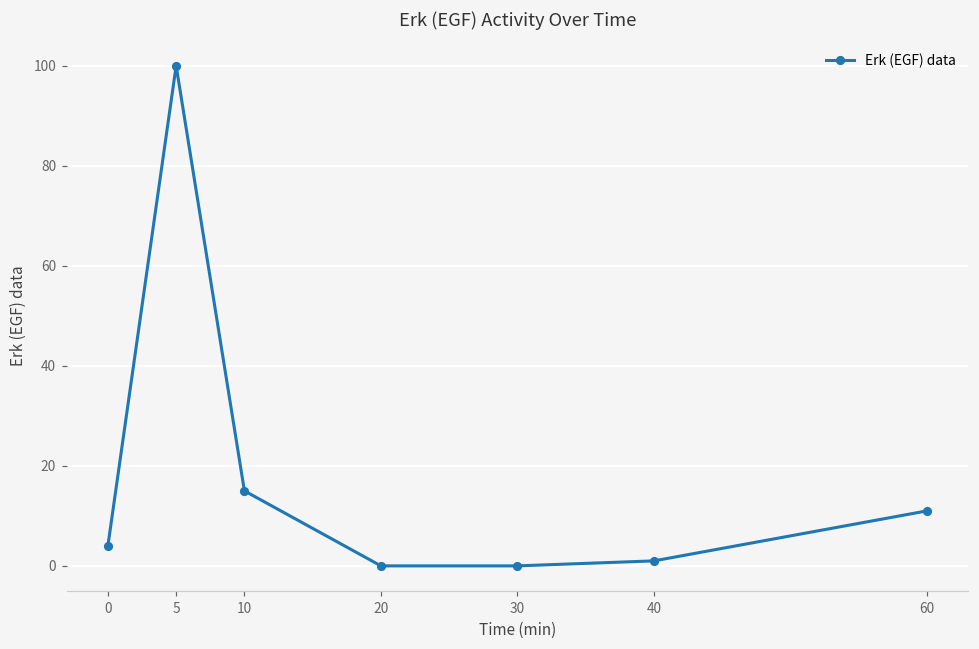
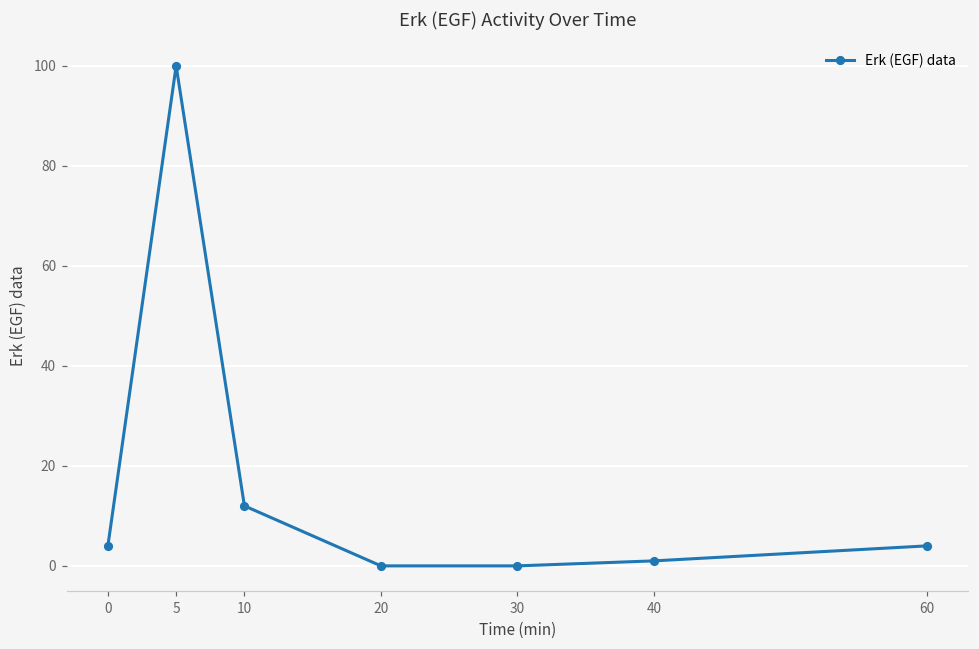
10: 15 -> 12
60: 11 -> 4
